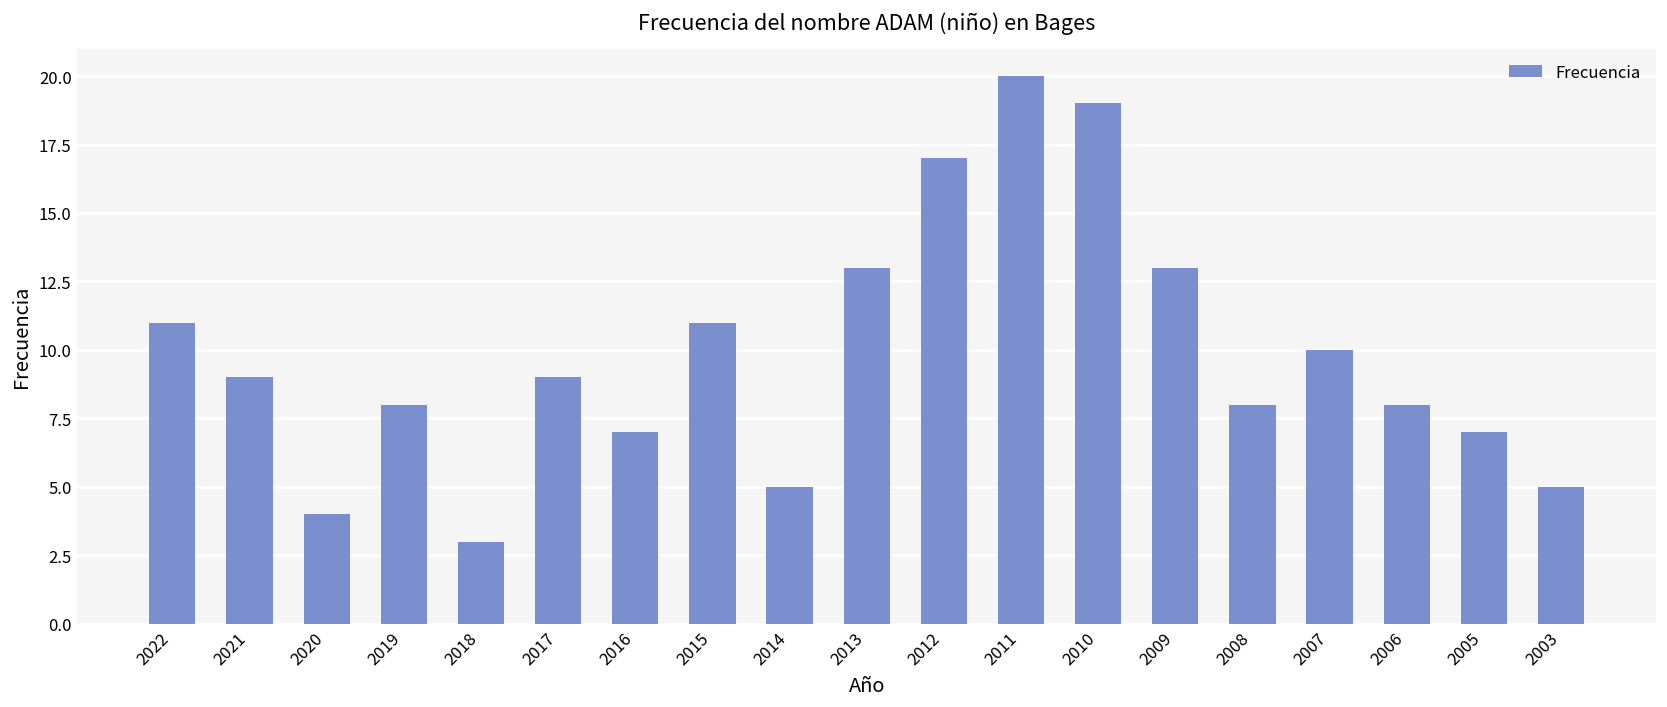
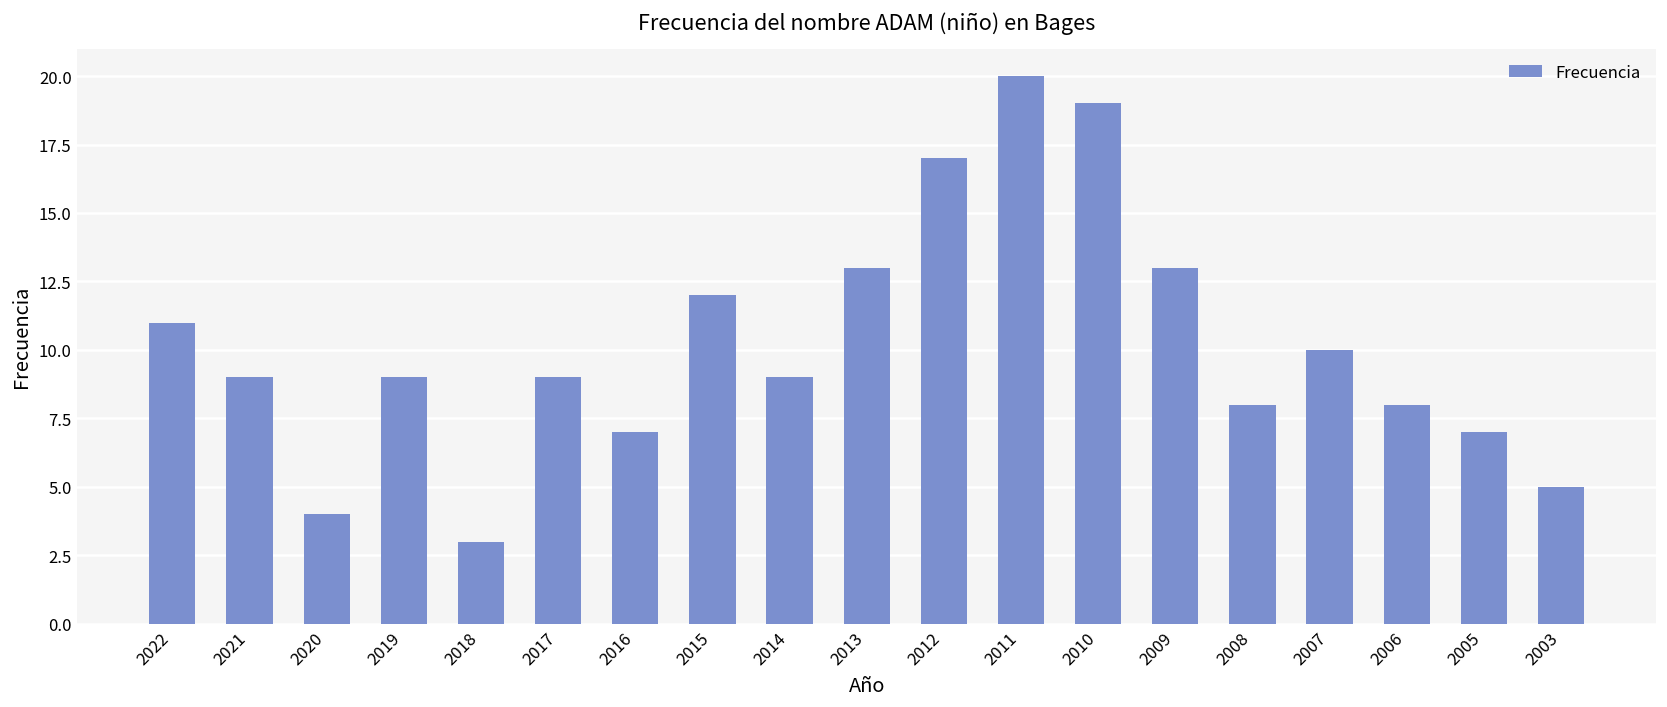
2019: 8 -> 9
2015: 11 -> 12
2014: 5 -> 9
